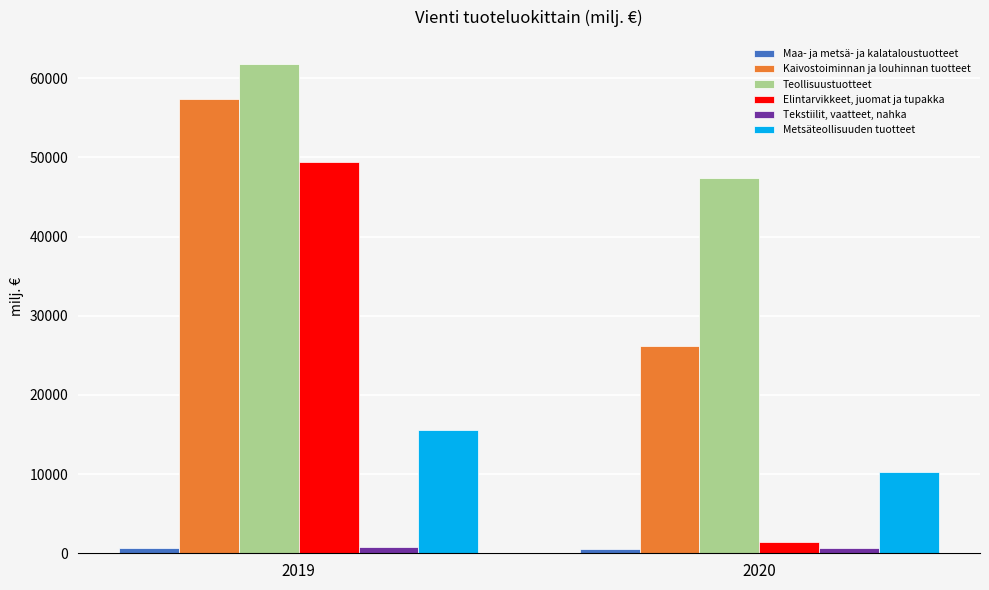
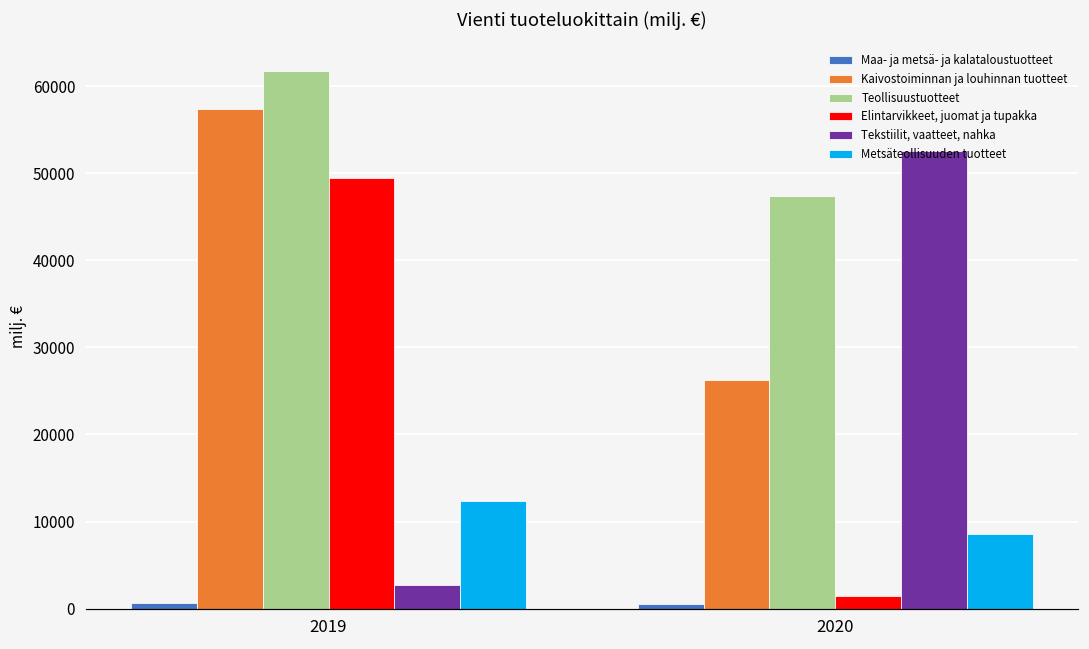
Tekstiilit, vaatteet, nahka, 2019: 1000 -> 3000
Metsäteollisuuden tuotteet, 2019: 16000 -> 12000
Tekstiilit, vaatteet, nahka, 2020: 1000 -> 52000
Metsäteollisuuden tuotteet, 2020: 10000 -> 9000
